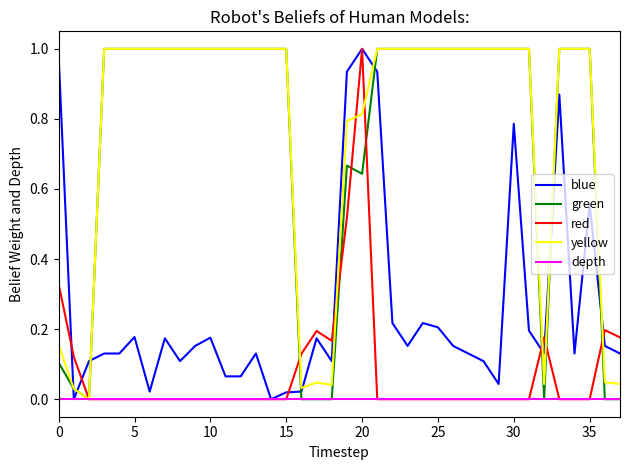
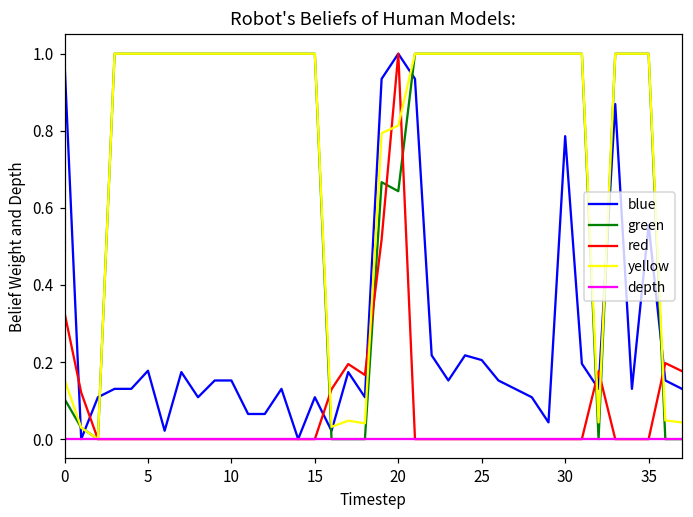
blue, 10: 0.18 -> 0.15
blue, 15: 0.02 -> 0.11
